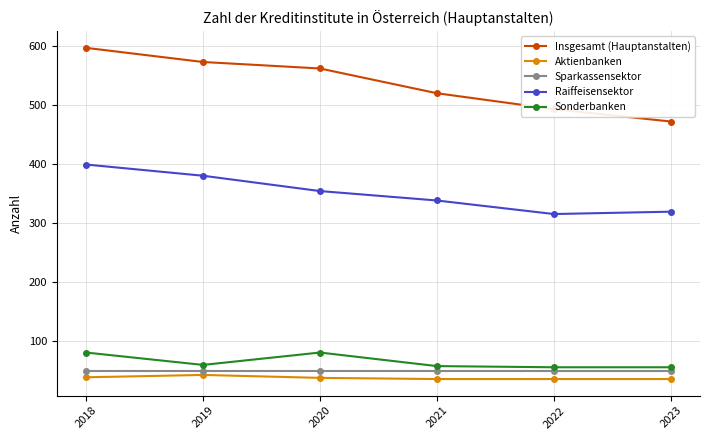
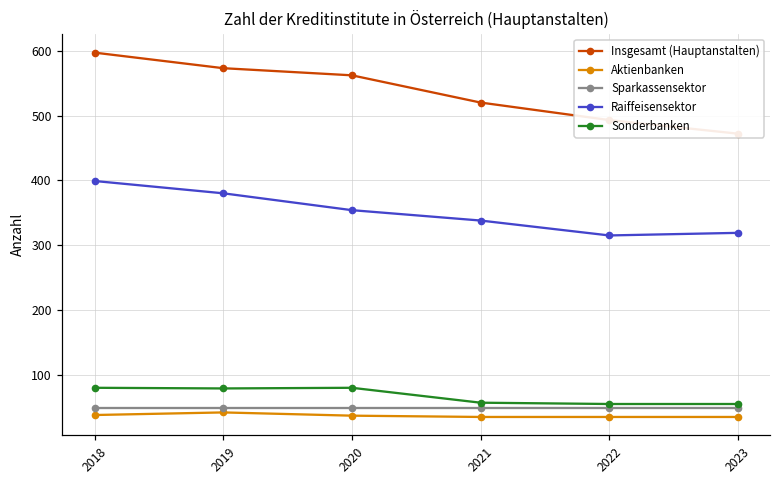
Sonderbanken, 2019: 60 -> 80
